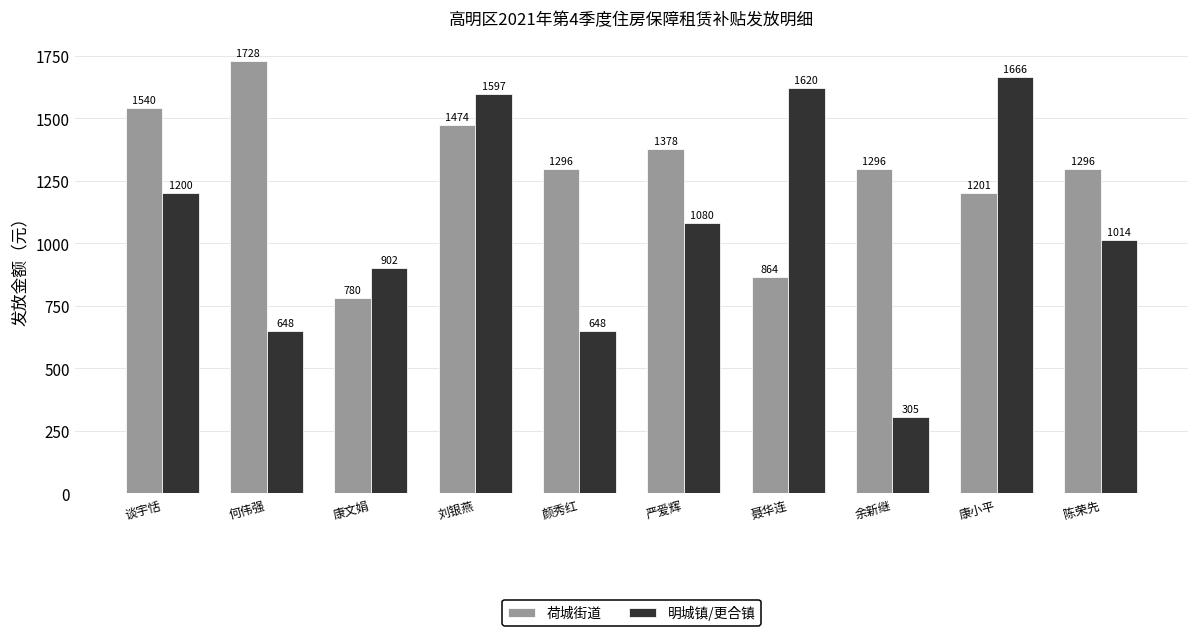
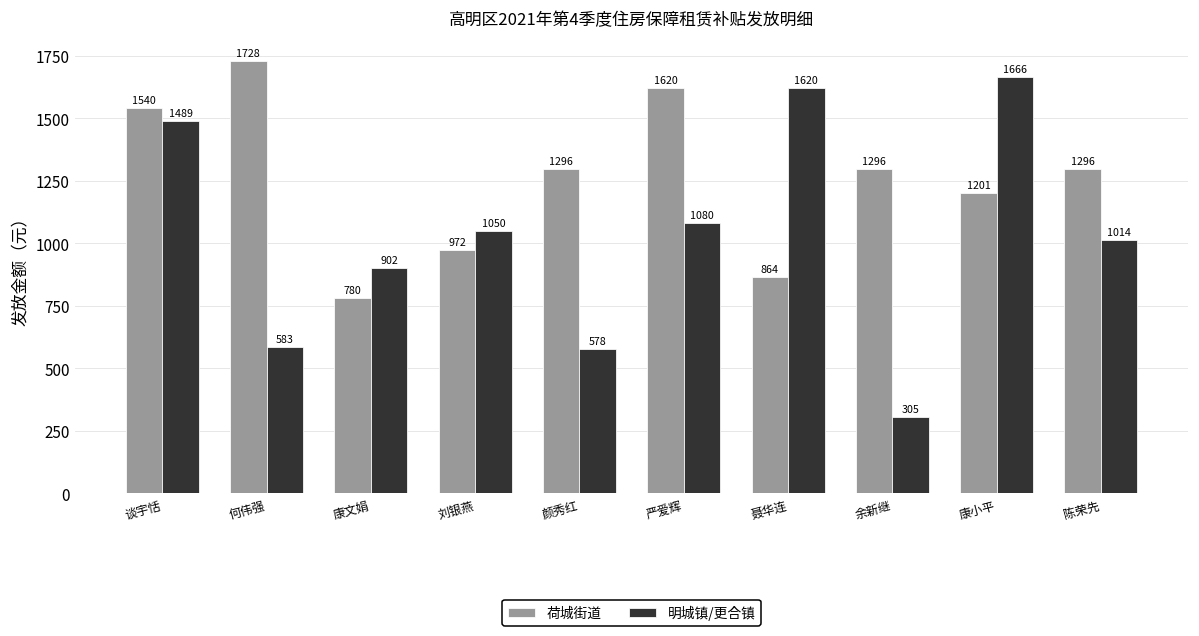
明城镇/更合镇, 谈宇恬: 1200 -> 1489
明城镇/更合镇, 何伟强: 648 -> 583
荷城街道, 刘银燕: 1474 -> 972
明城镇/更合镇, 刘银燕: 1597 -> 1050
明城镇/更合镇, 颜秀红: 648 -> 578
荷城街道, 严爱辉: 1378 -> 1620
